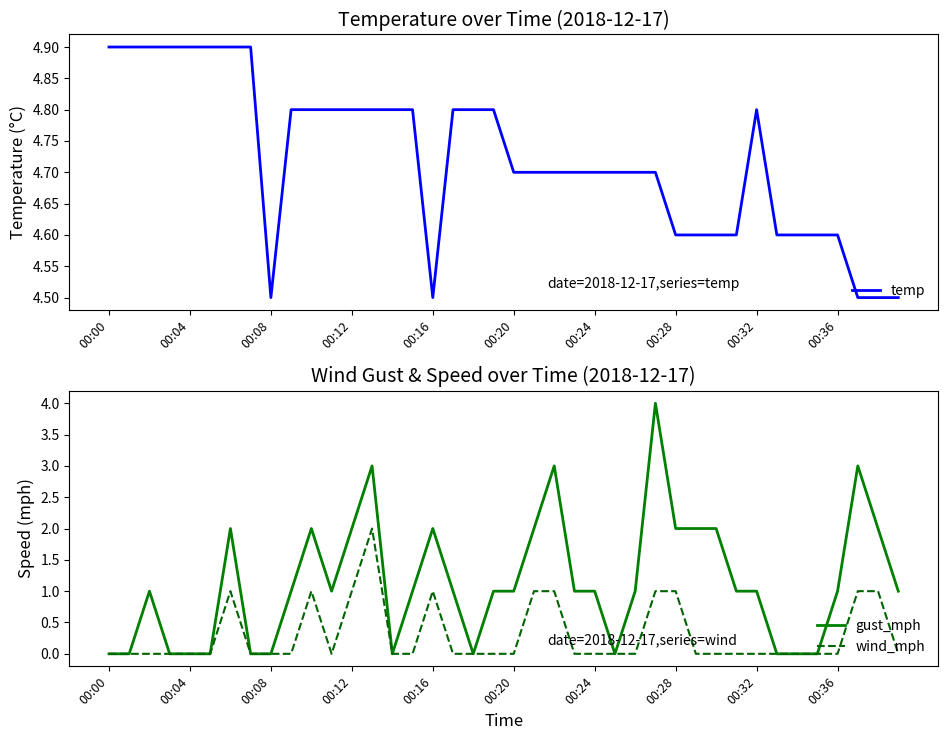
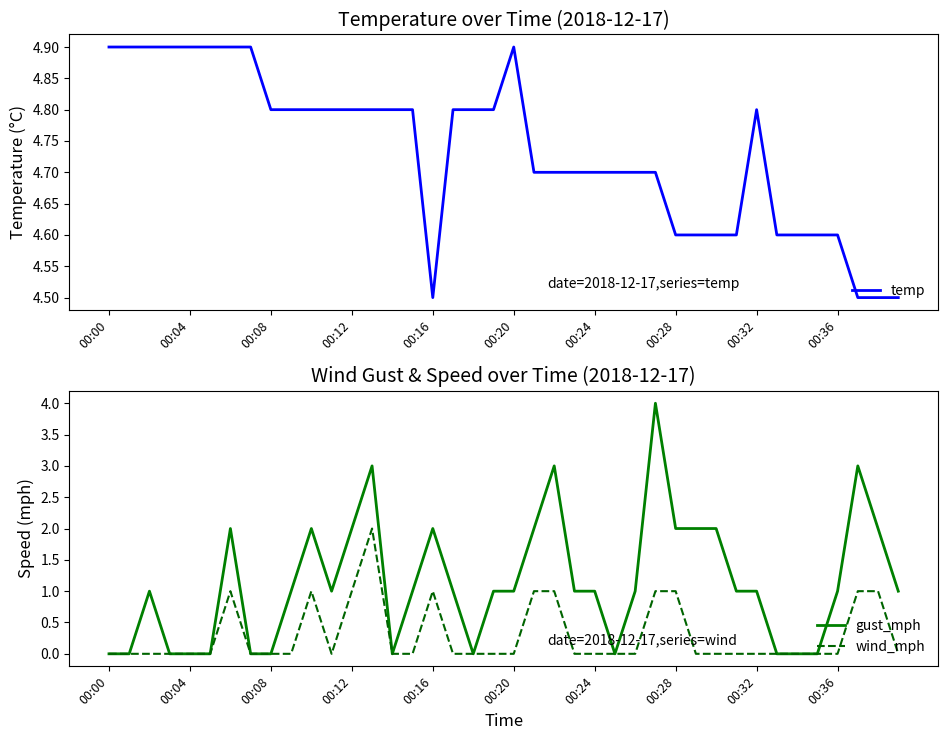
Temperature over Time (2018-12-17), 00:08: 4.5 -> 4.8
Temperature over Time (2018-12-17), 00:20: 4.7 -> 4.9
